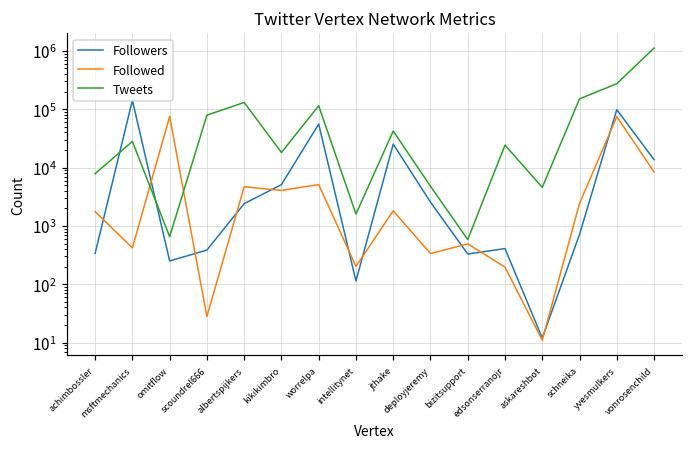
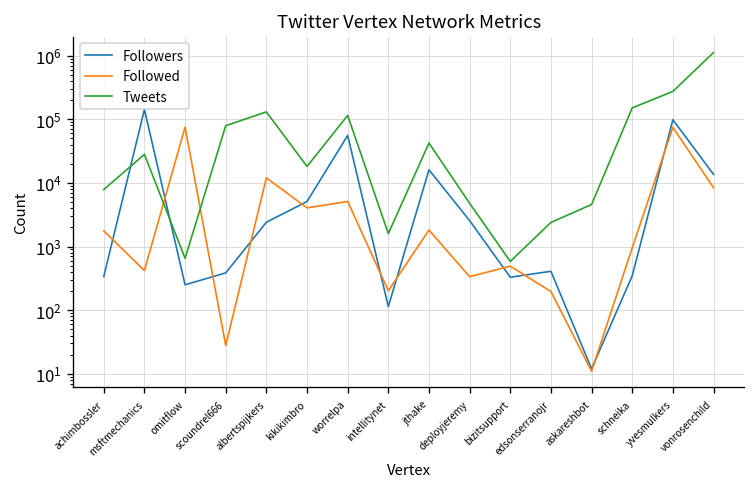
Followed, albertspijkers: 5000 -> 12000
Followers, jthake: 30000 -> 16000
Tweets, edsonserranojr: 20000 -> 2000
Followers, schneika: 700 -> 300
Followed, schneika: 2000 -> 1000
